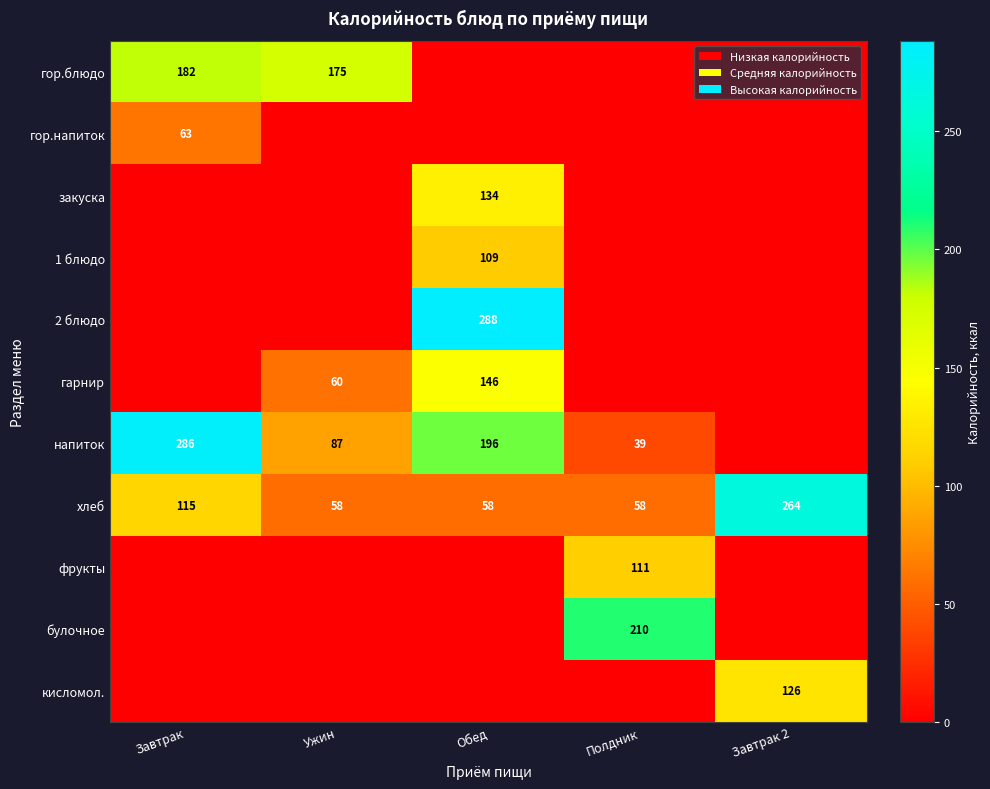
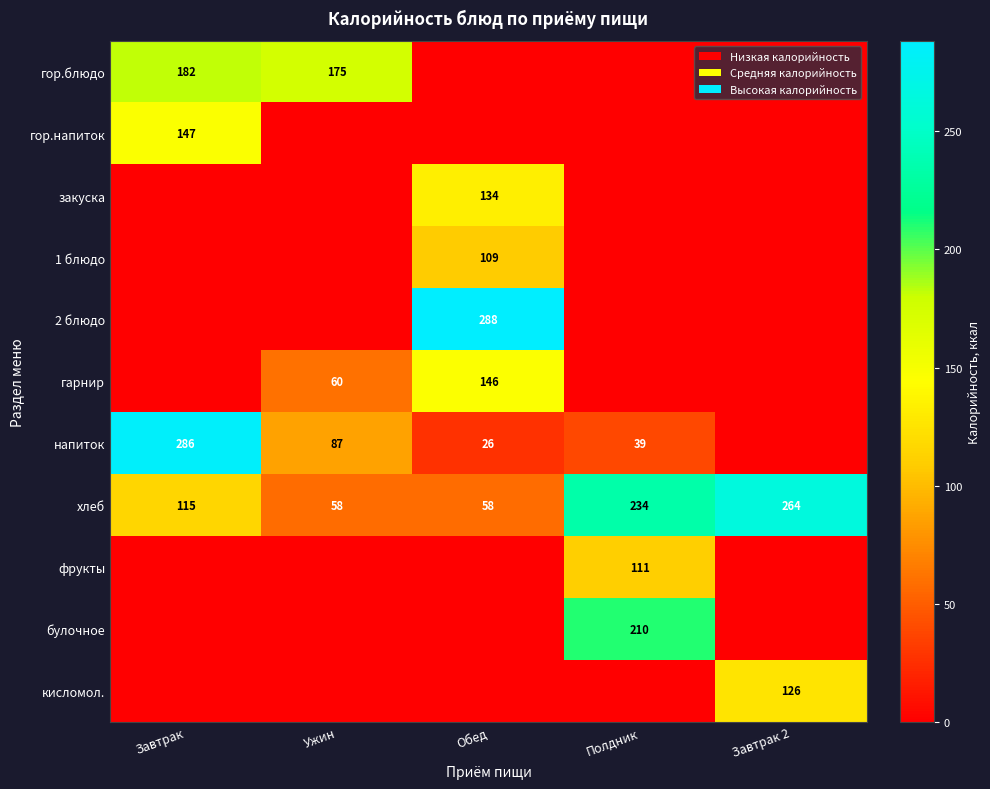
гор.напиток, Завтрак: 63 -> 147
напиток, Обед: 196 -> 26
хлеб, Полдник: 58 -> 234
